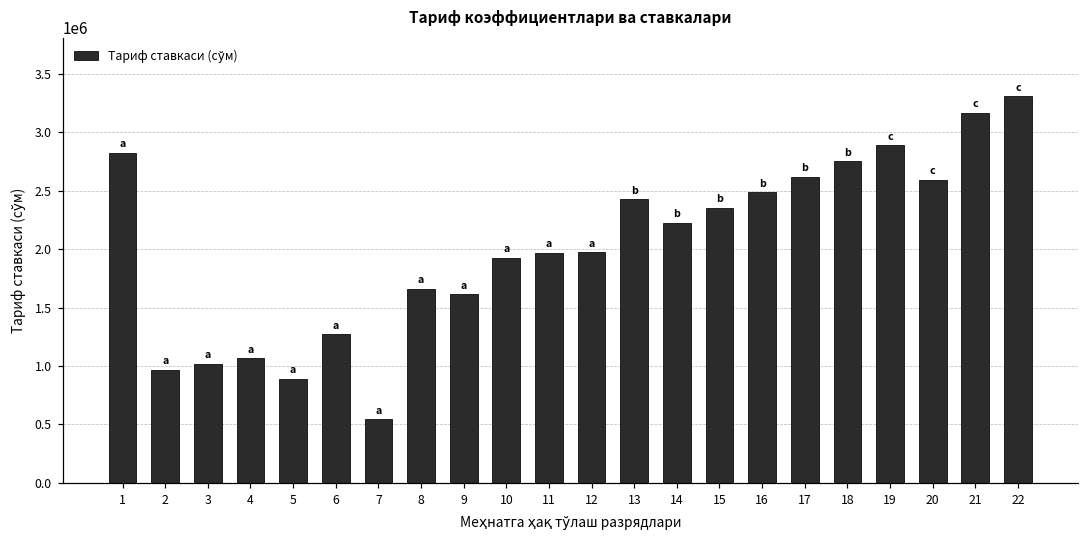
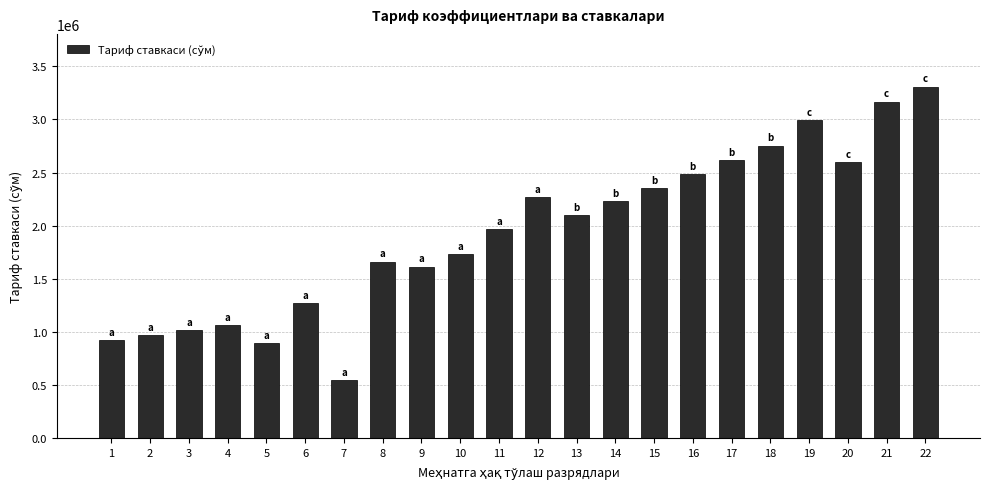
1: 2830000 -> 920000
10: 1930000 -> 1730000
12: 1980000 -> 2270000
13: 2430000 -> 2100000
19: 2890000 -> 3000000
